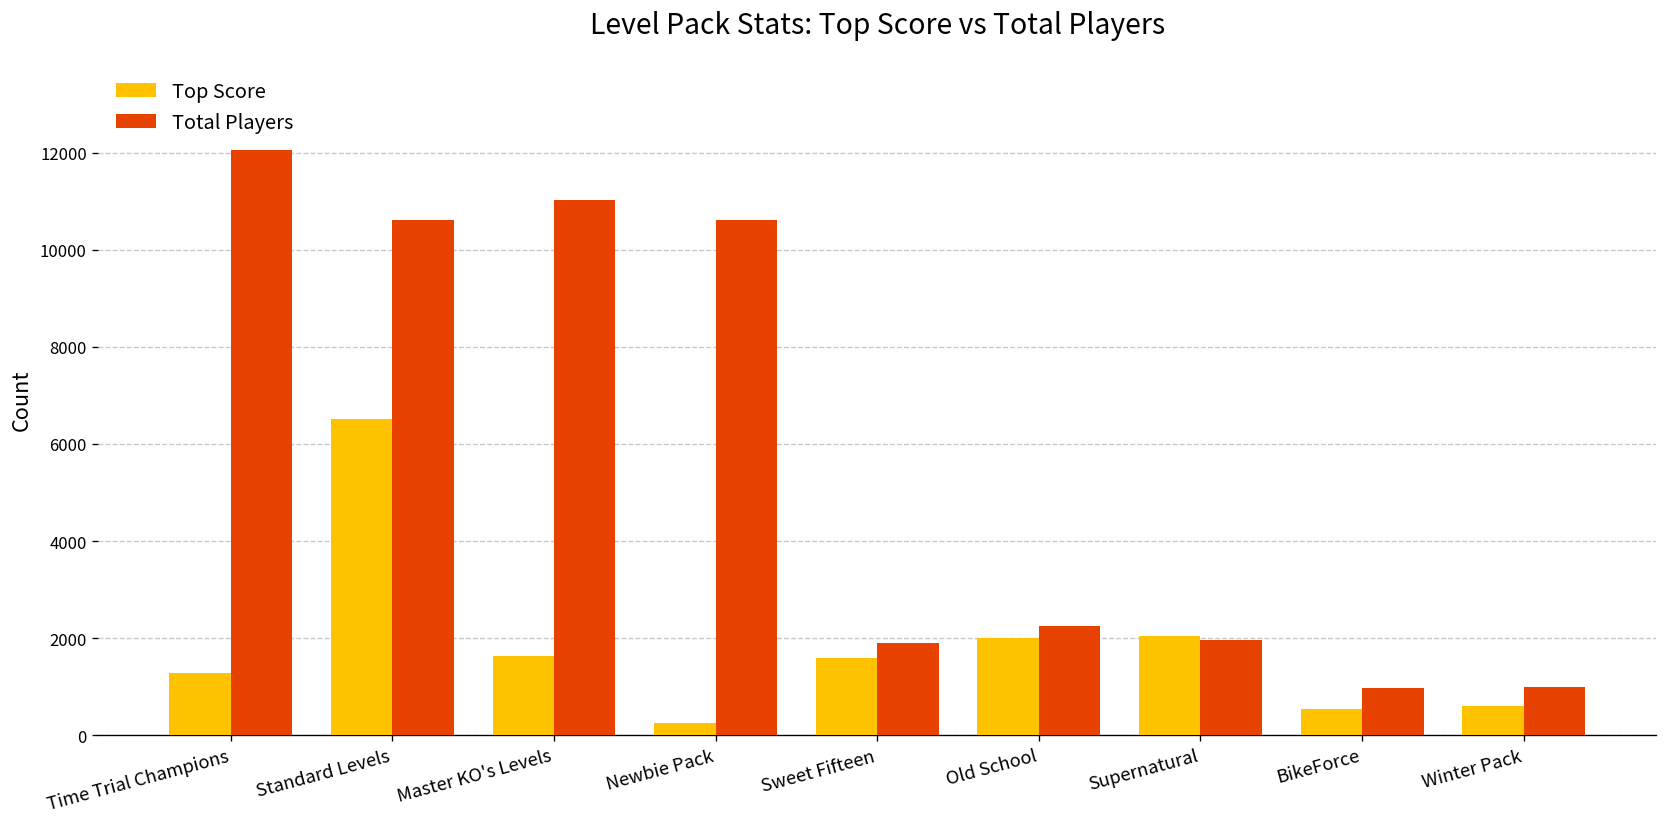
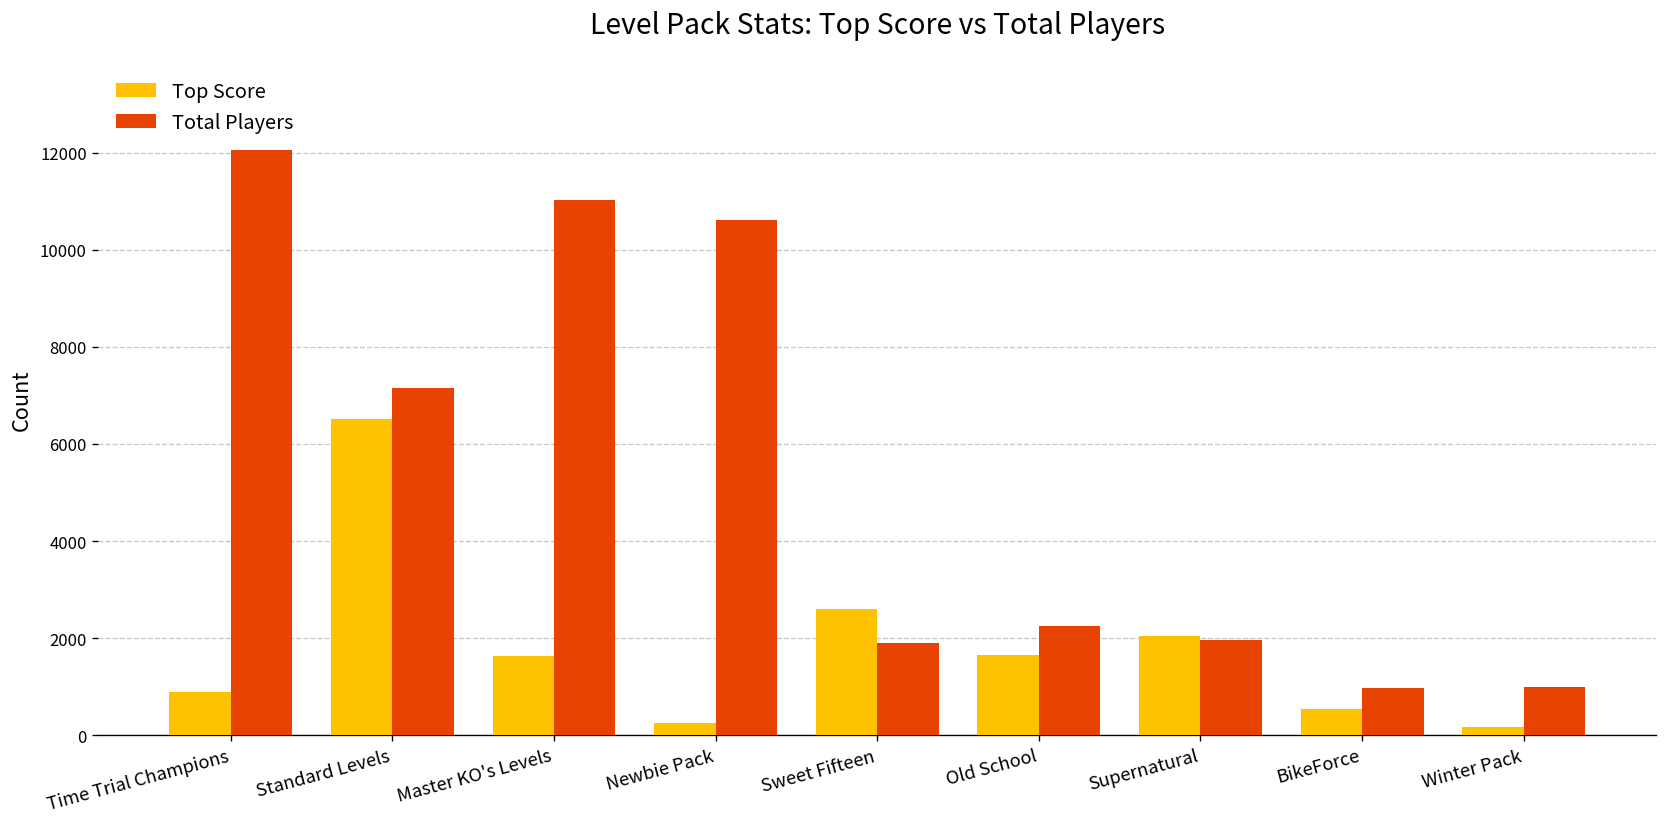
Top Score, Time Trial Champions: 1300 -> 900
Total Players, Standard Levels: 10600 -> 7200
Top Score, Sweet Fifteen: 1600 -> 2600
Top Score, Old School: 2000 -> 1700
Top Score, Winter Pack: 600 -> 200
